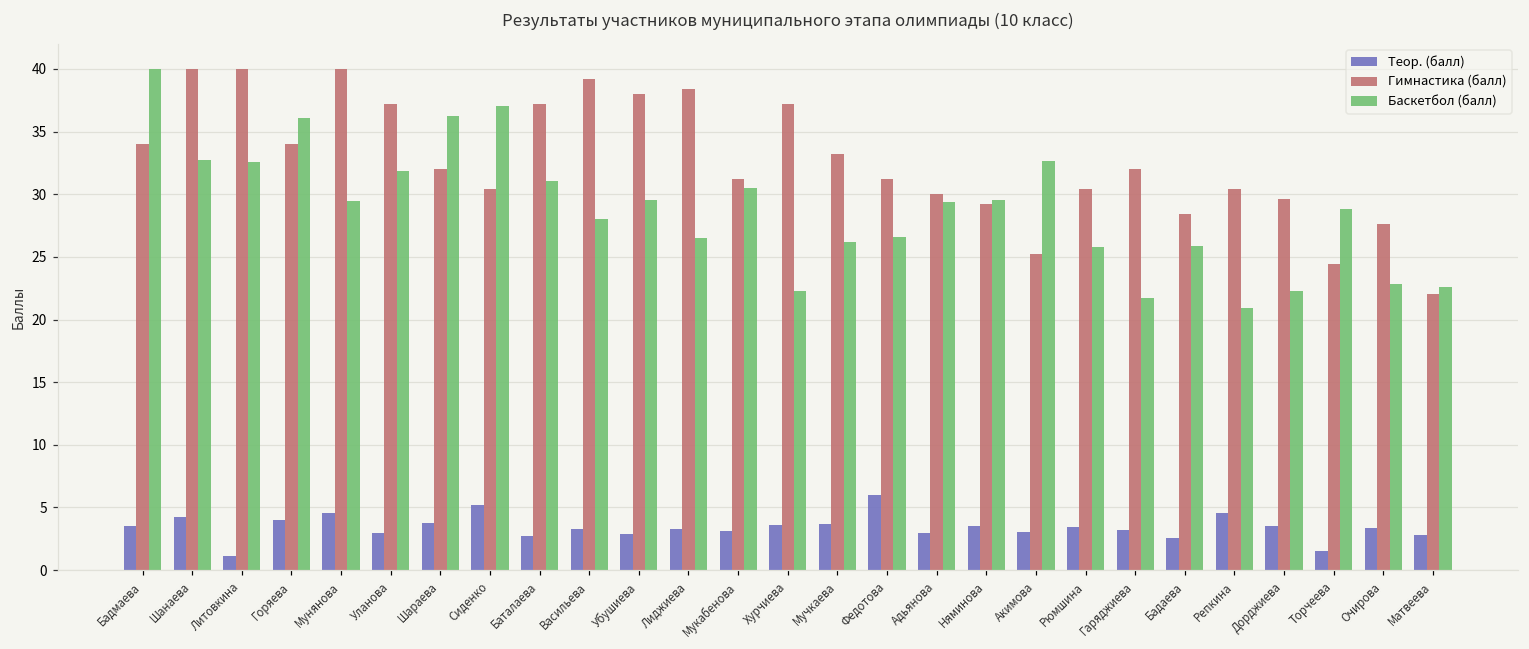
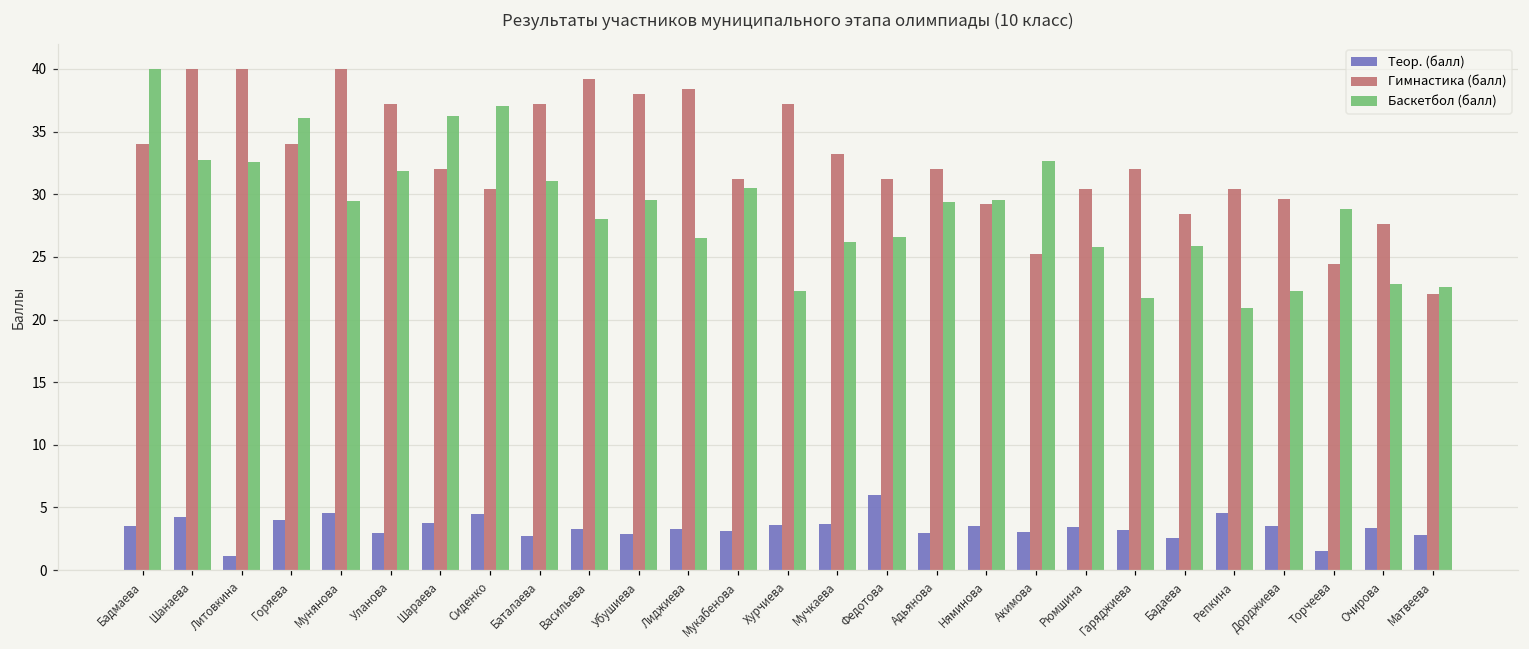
Теор. (балл), Сиденко: 5.2 -> 4.4
Гимнастика (балл), Адьянова: 30 -> 32
